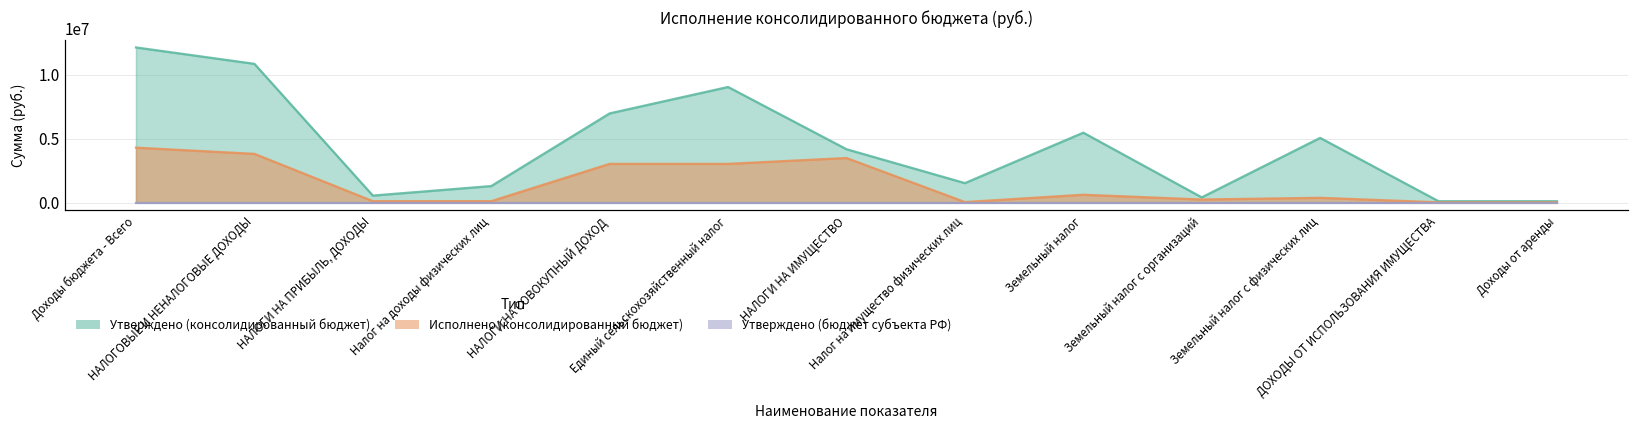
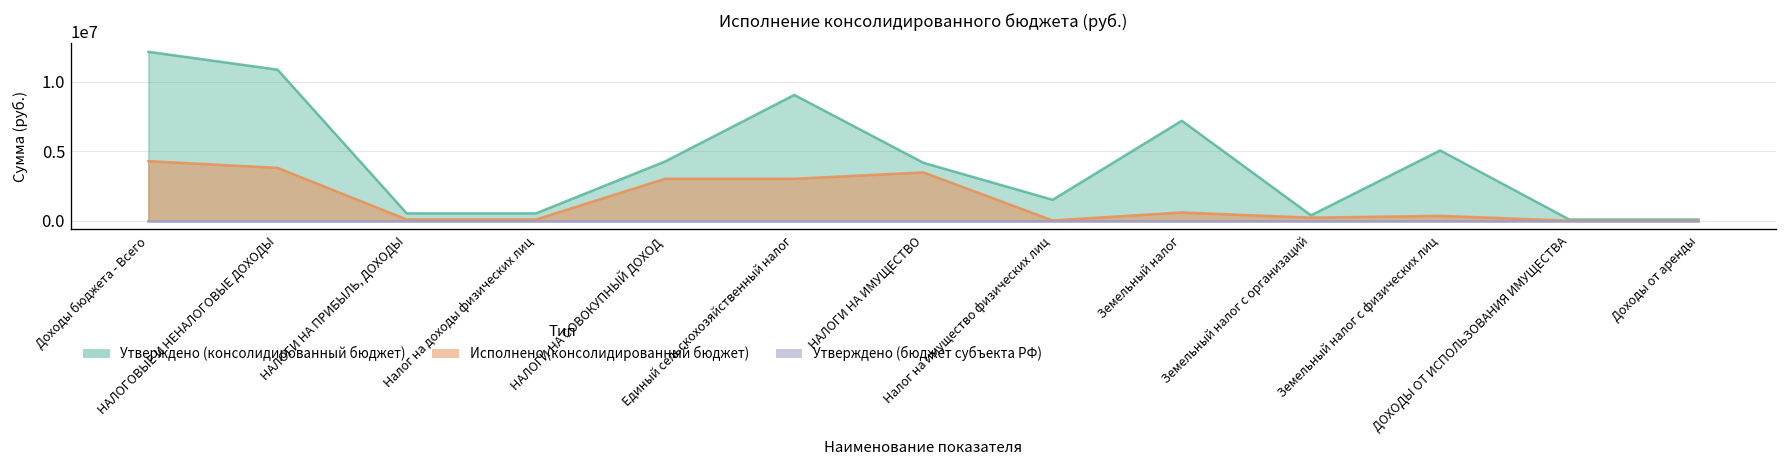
Утверждено (консолидированный бюджет), Налог на доходы физических лиц: 1300000 -> 500000
Утверждено (консолидированный бюджет), НАЛОГИ НА СОВОКУПНЫЙ ДОХОД: 7000000 -> 4300000
Утверждено (консолидированный бюджет), Земельный налог: 5500000 -> 7200000
